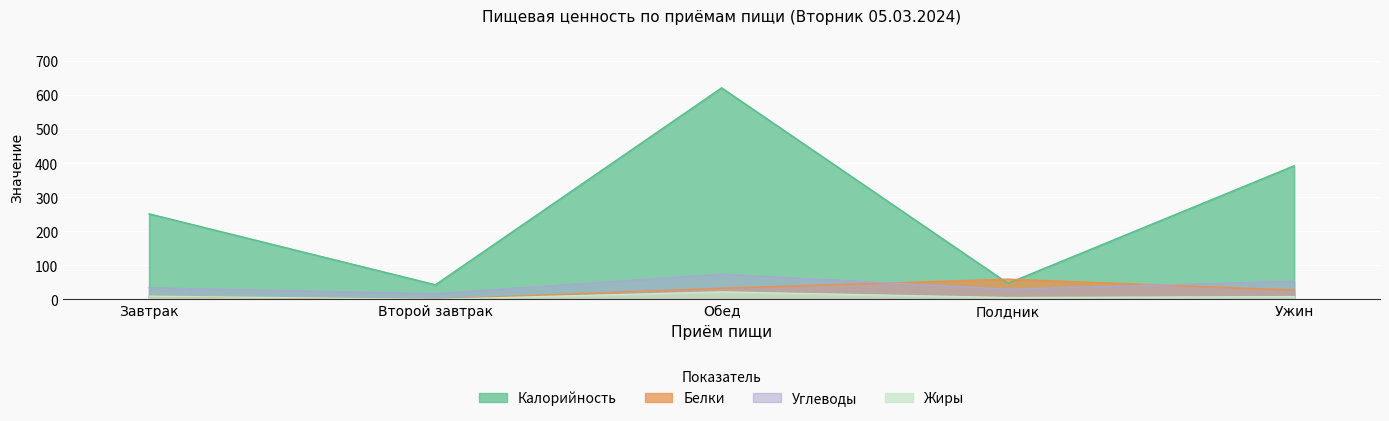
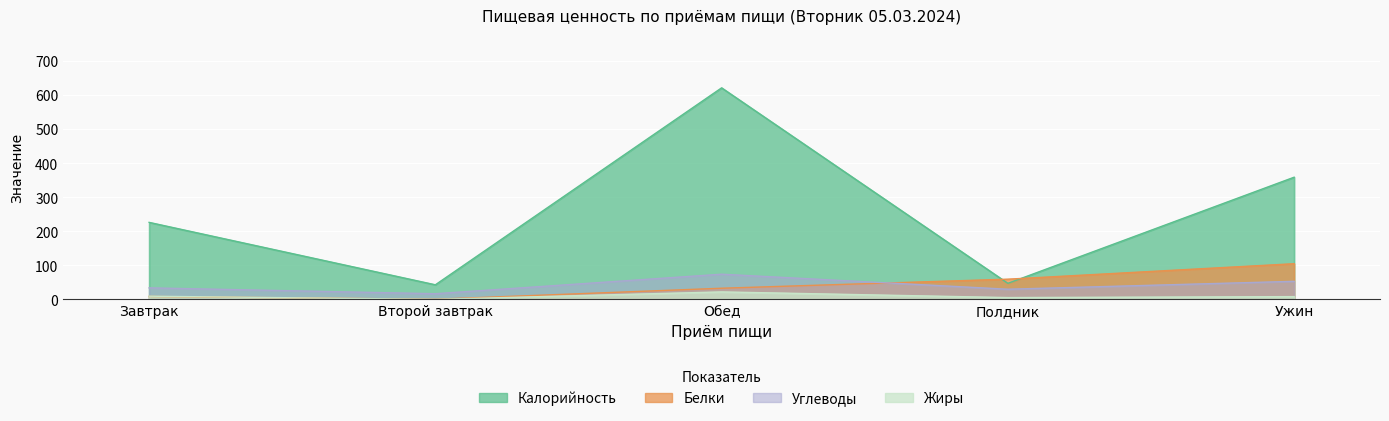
Калорийность, Завтрак: 250 -> 230
Калорийность, Ужин: 390 -> 360
Белки, Ужин: 30 -> 100
